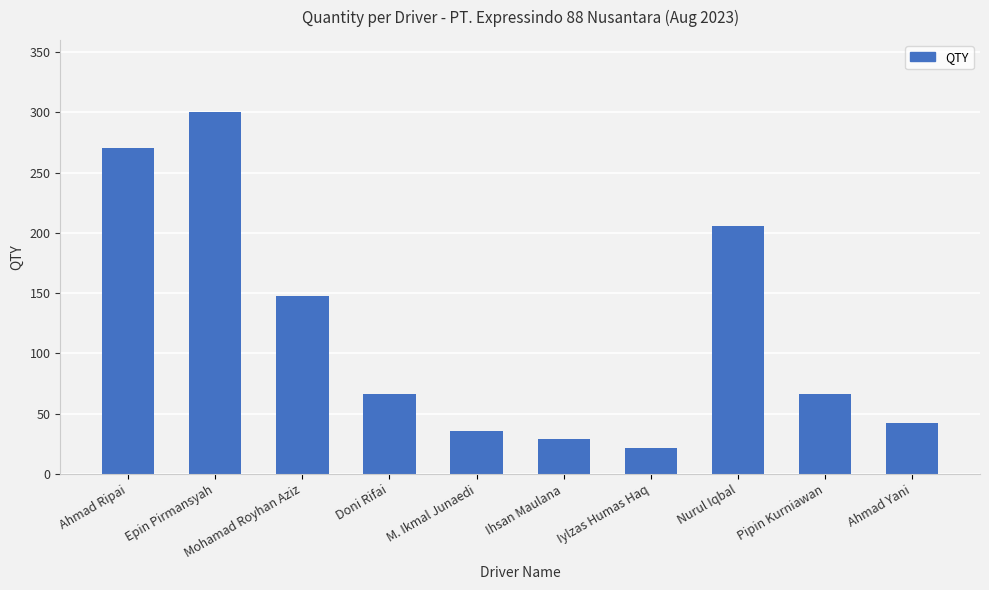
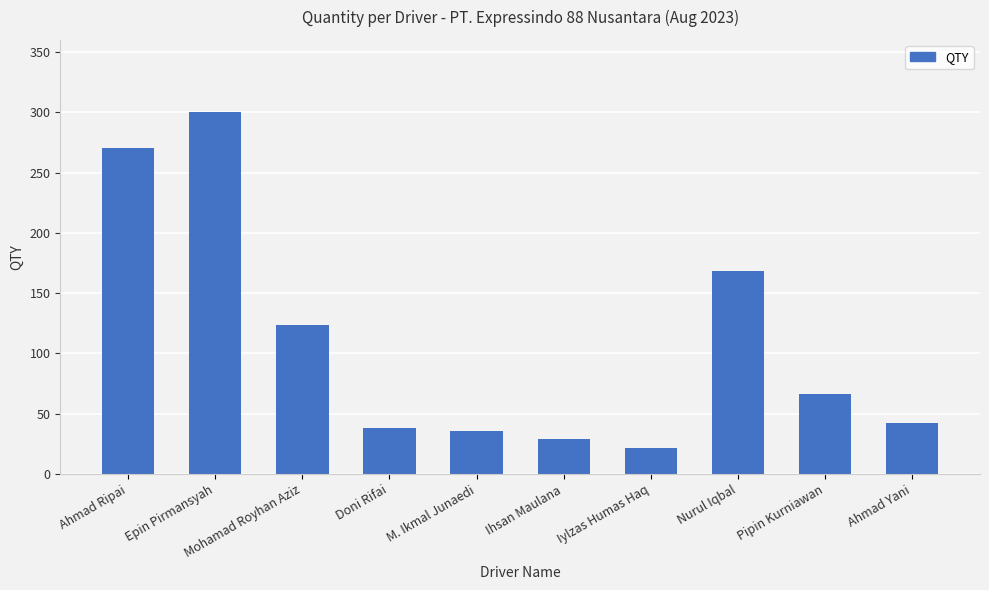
Mohamad Royhan Aziz: 148 -> 124
Doni Rifai: 66 -> 38
Nurul Iqbal: 206 -> 168
